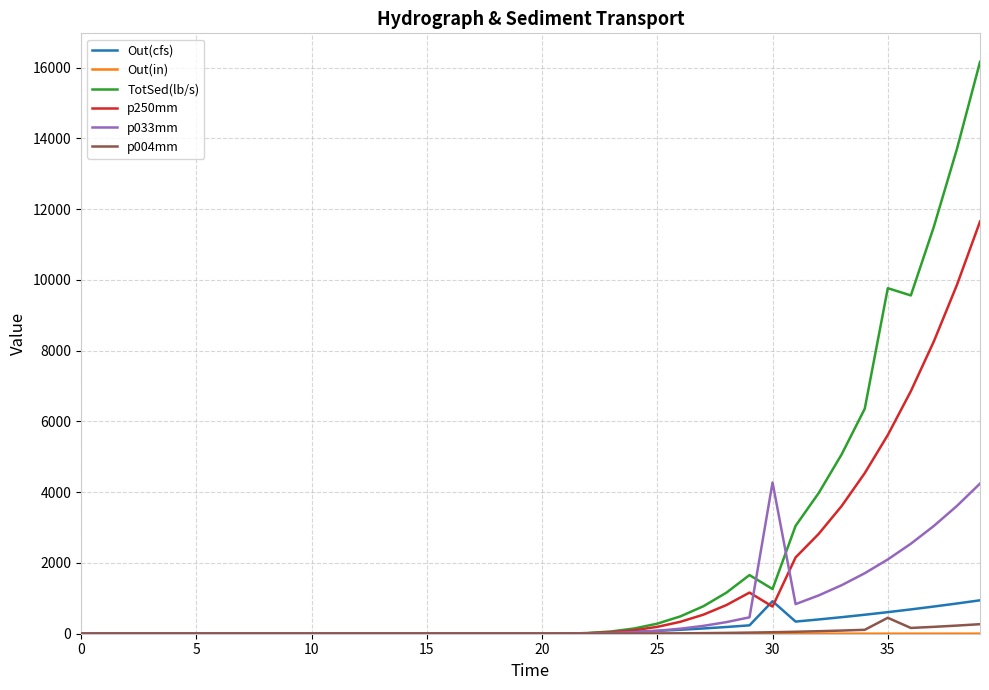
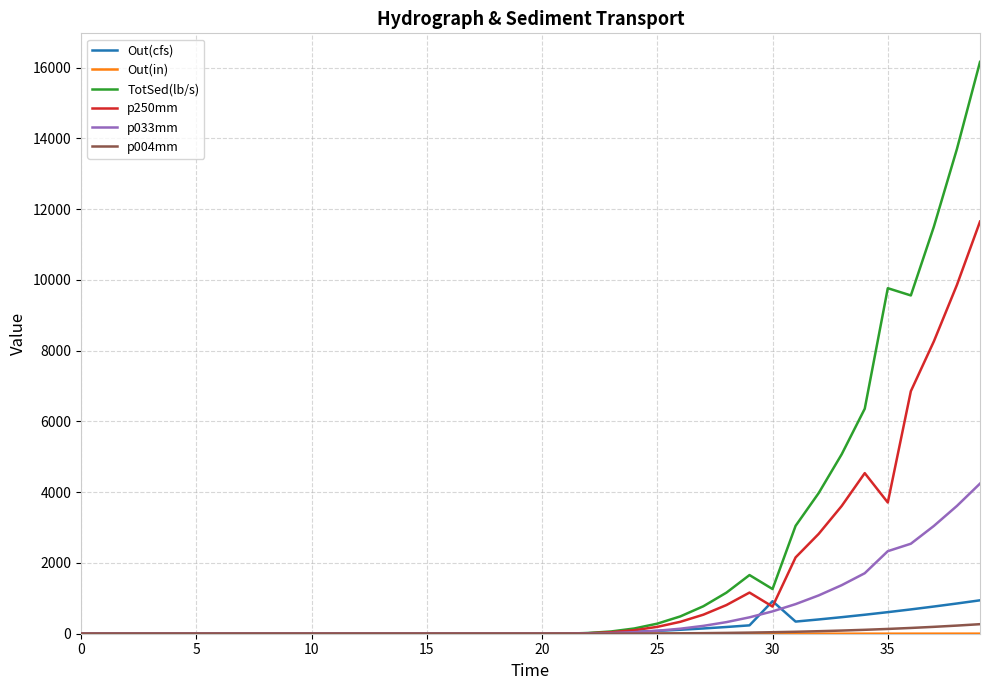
p033mm, 30: 4300 -> 600
p250mm, 35: 5600 -> 3700
p033mm, 35: 2100 -> 2300
p004mm, 35: 500 -> 100
